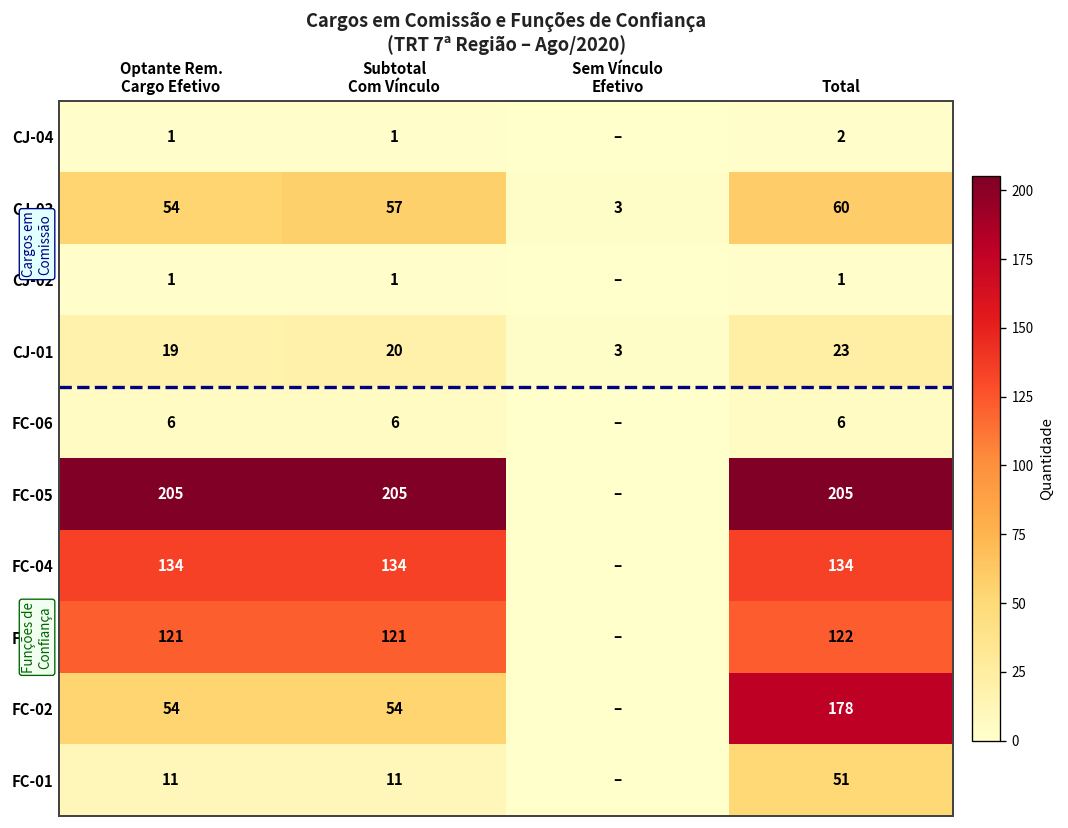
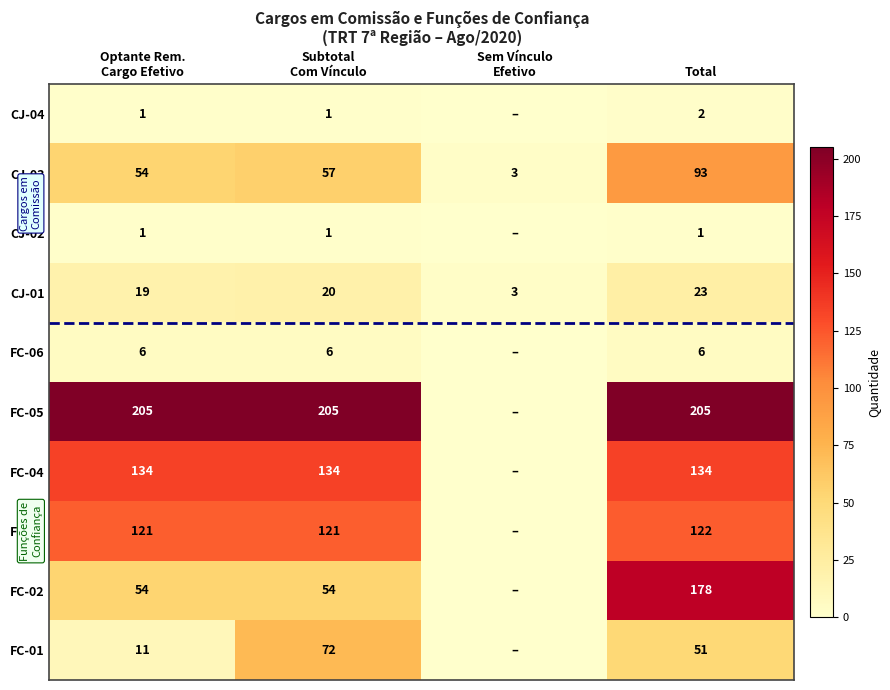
CJ-03, Total: 60 -> 93
FC-01, Subtotal Com Vínculo: 11 -> 72
